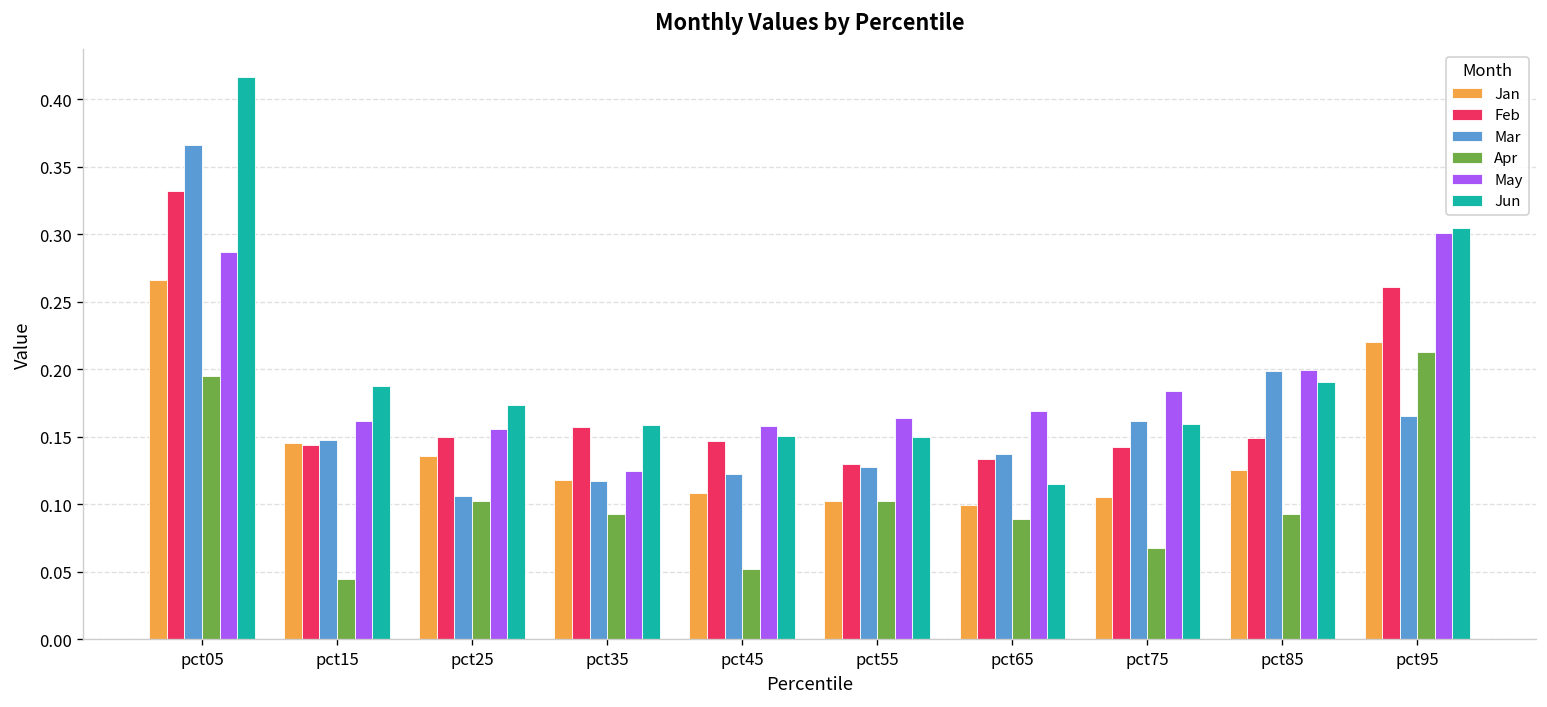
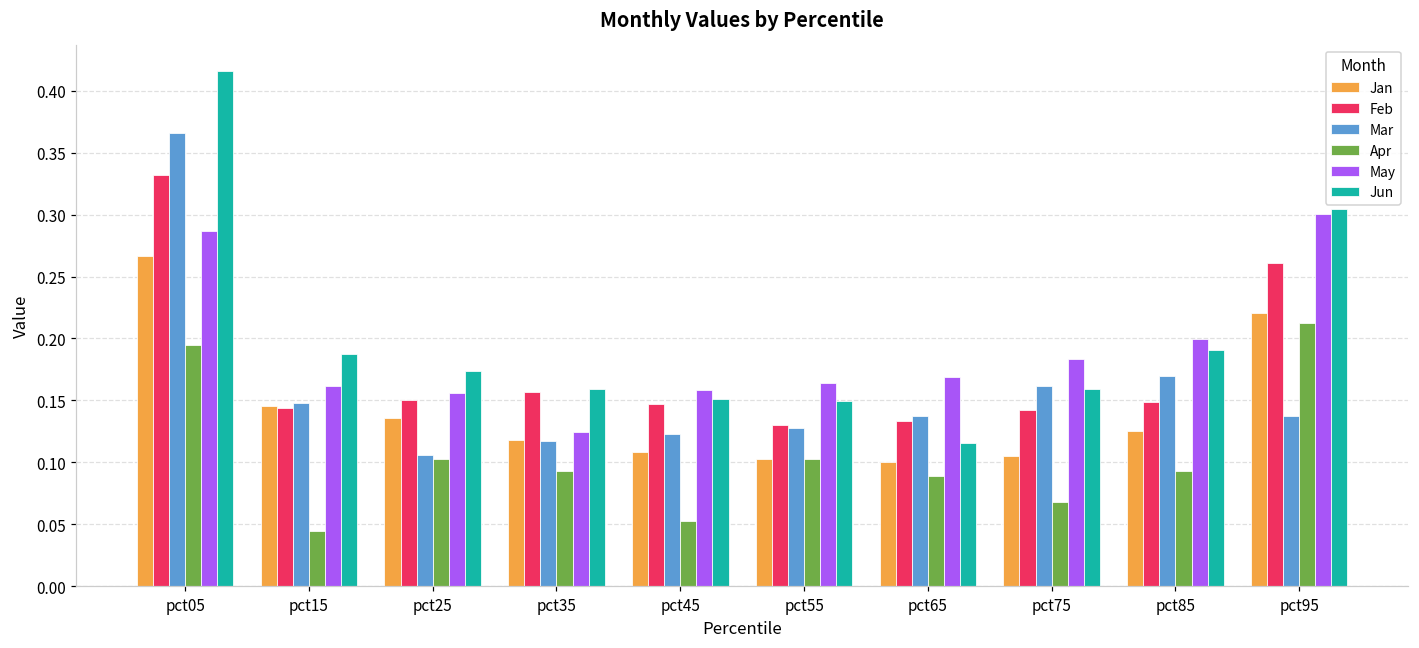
Mar, pct85: 0.199 -> 0.170
Mar, pct95: 0.165 -> 0.138
